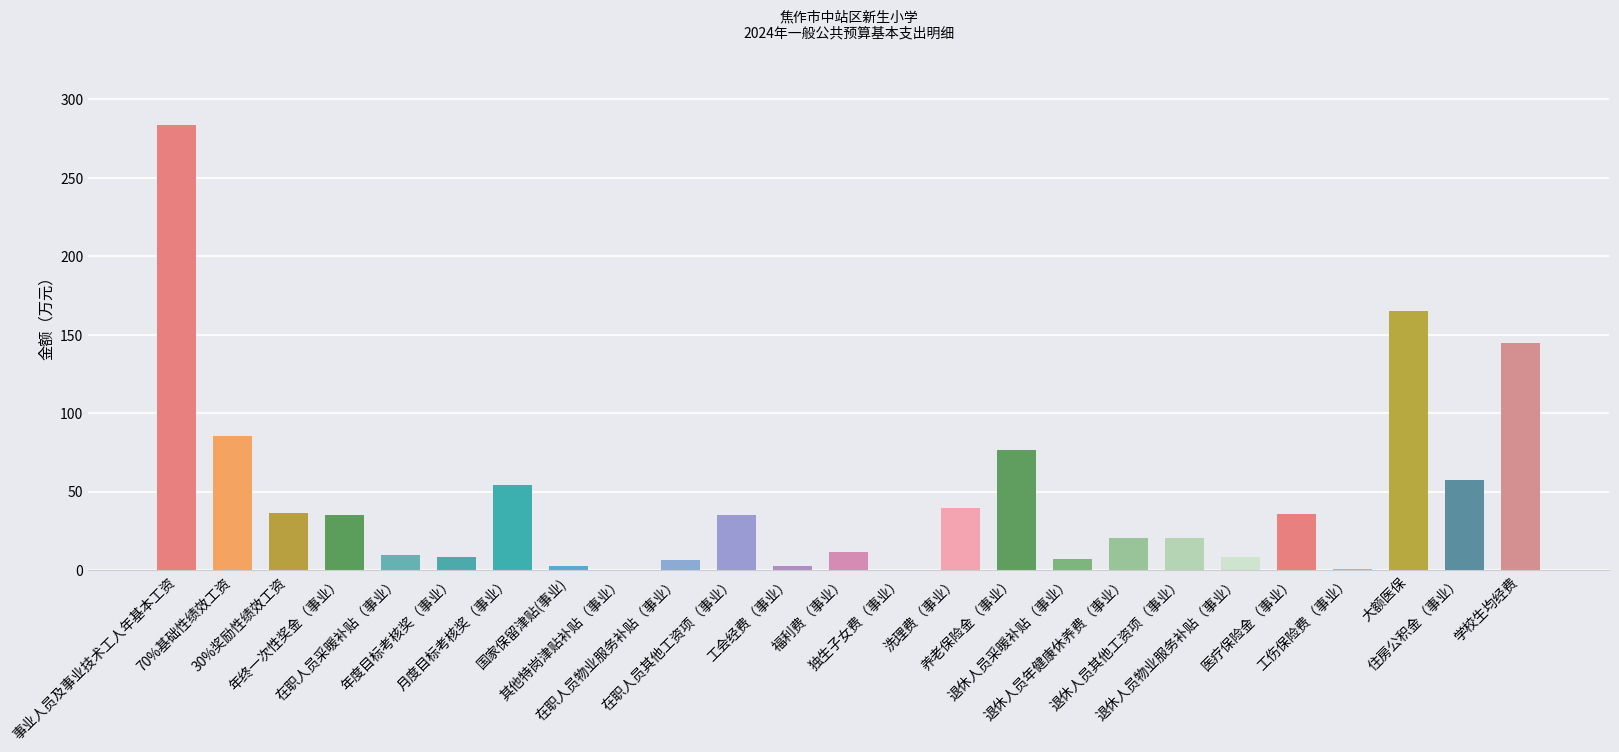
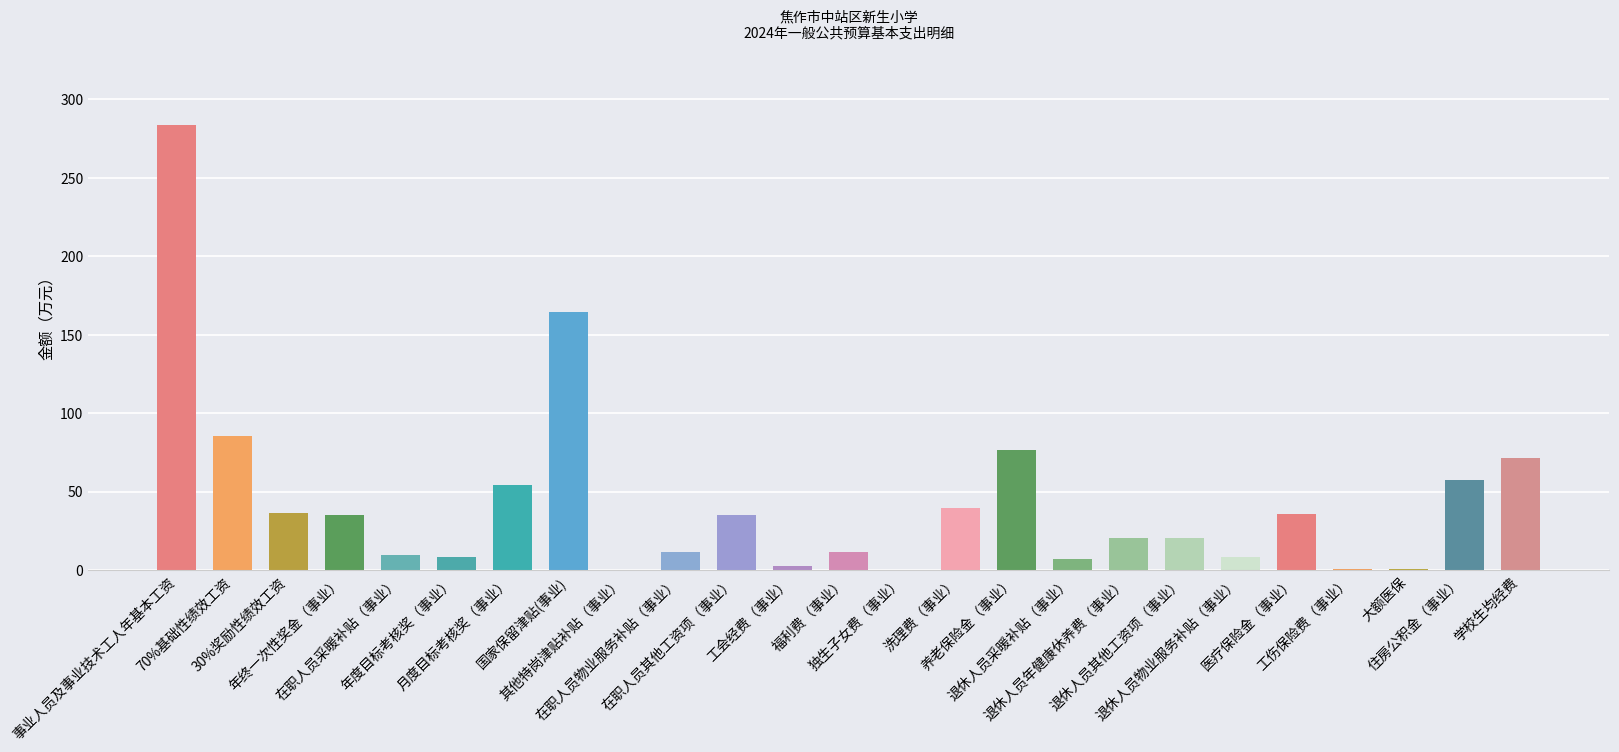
国家保留津贴(事业): 3 -> 164
在职人员物业服务补贴（事业）: 6 -> 12
大额医保: 165 -> 1
学校生均经费: 144 -> 71
